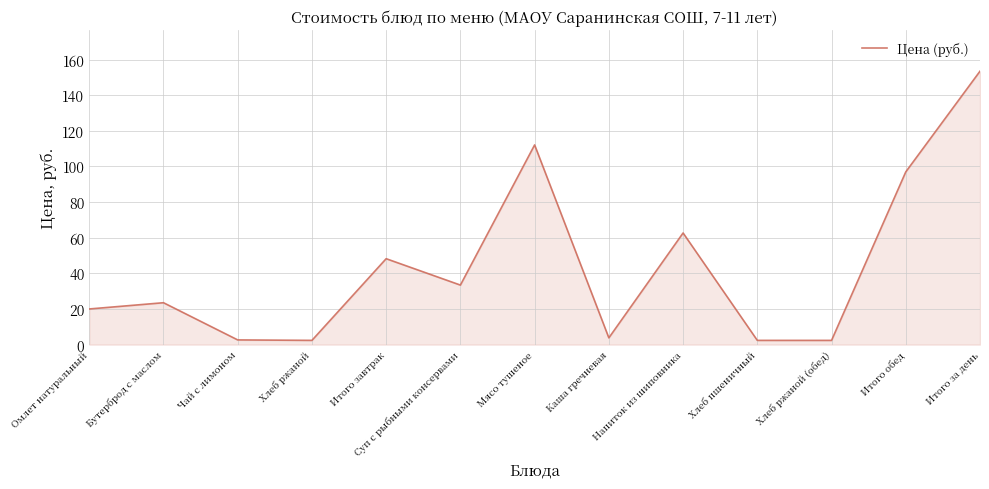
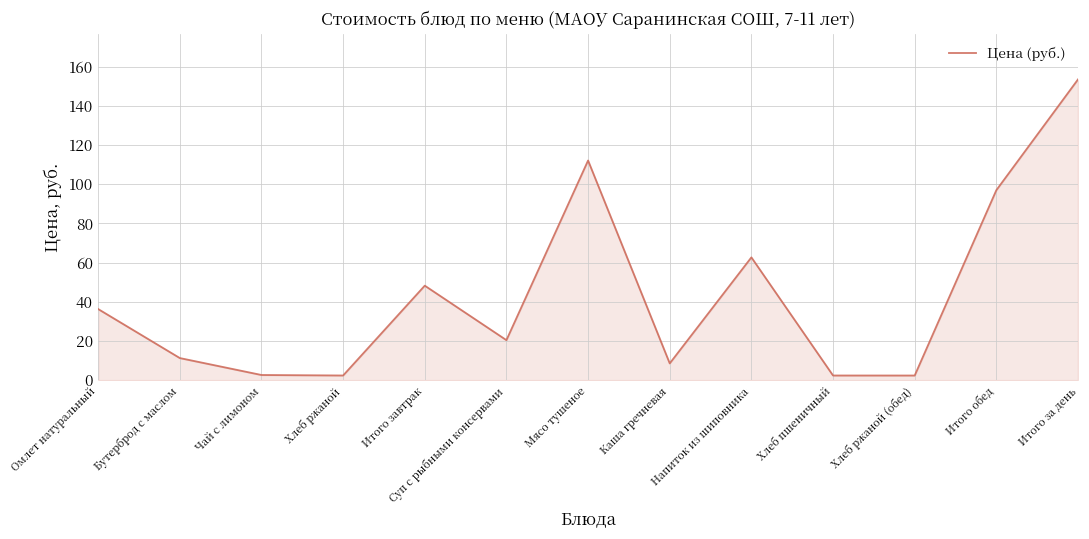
Омлет натуральный: 20 -> 36
Бутерброд с маслом: 24 -> 11
Суп с рыбными консервами: 33 -> 20
Каша гречневая: 4 -> 9
